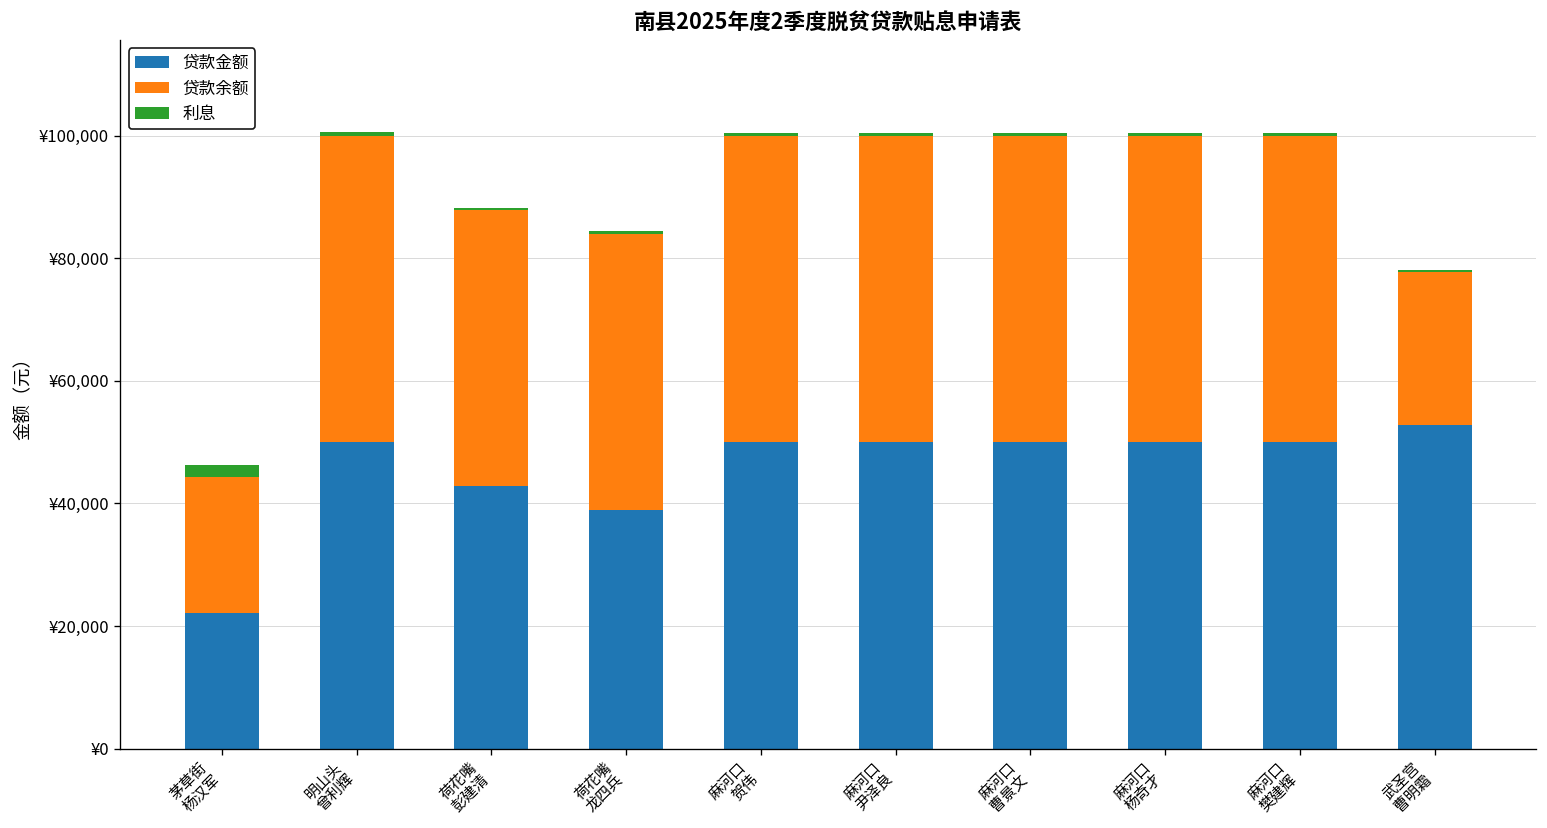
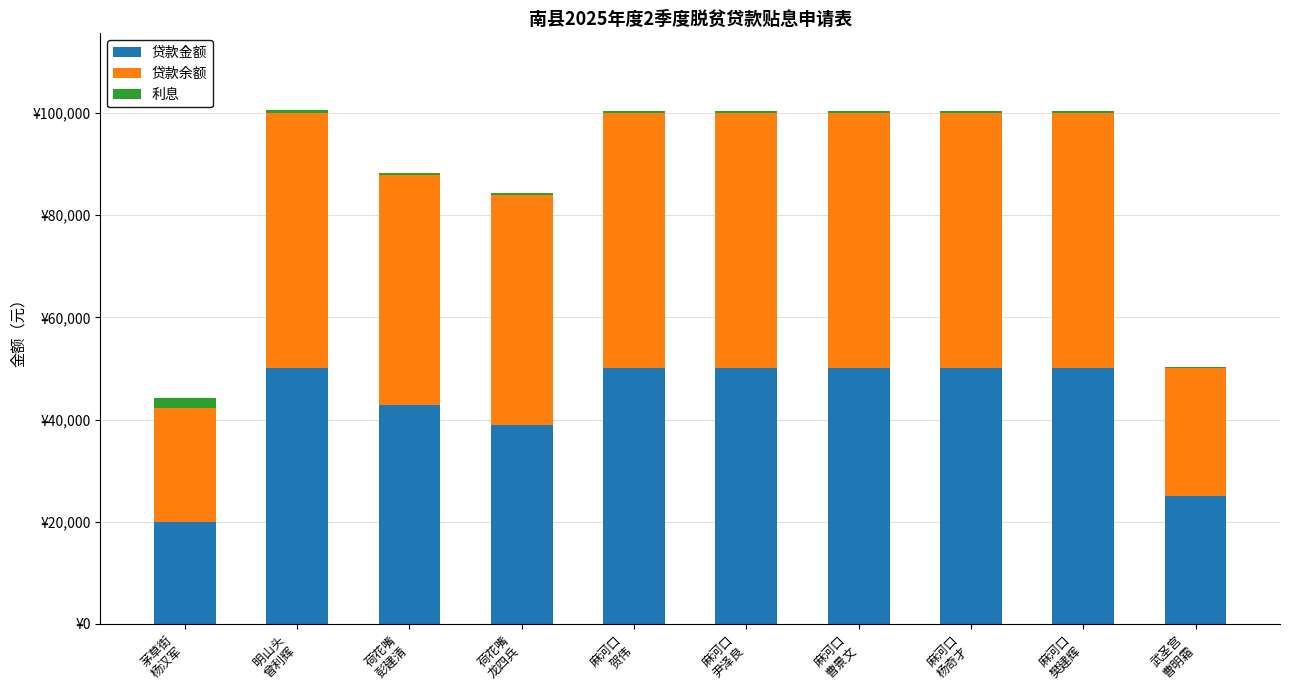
贷款金额, 茅草街 杨汉军: ¥22,000 -> ¥20,000
贷款金额, 武圣宫 曹明霜: ¥53,000 -> ¥25,000
